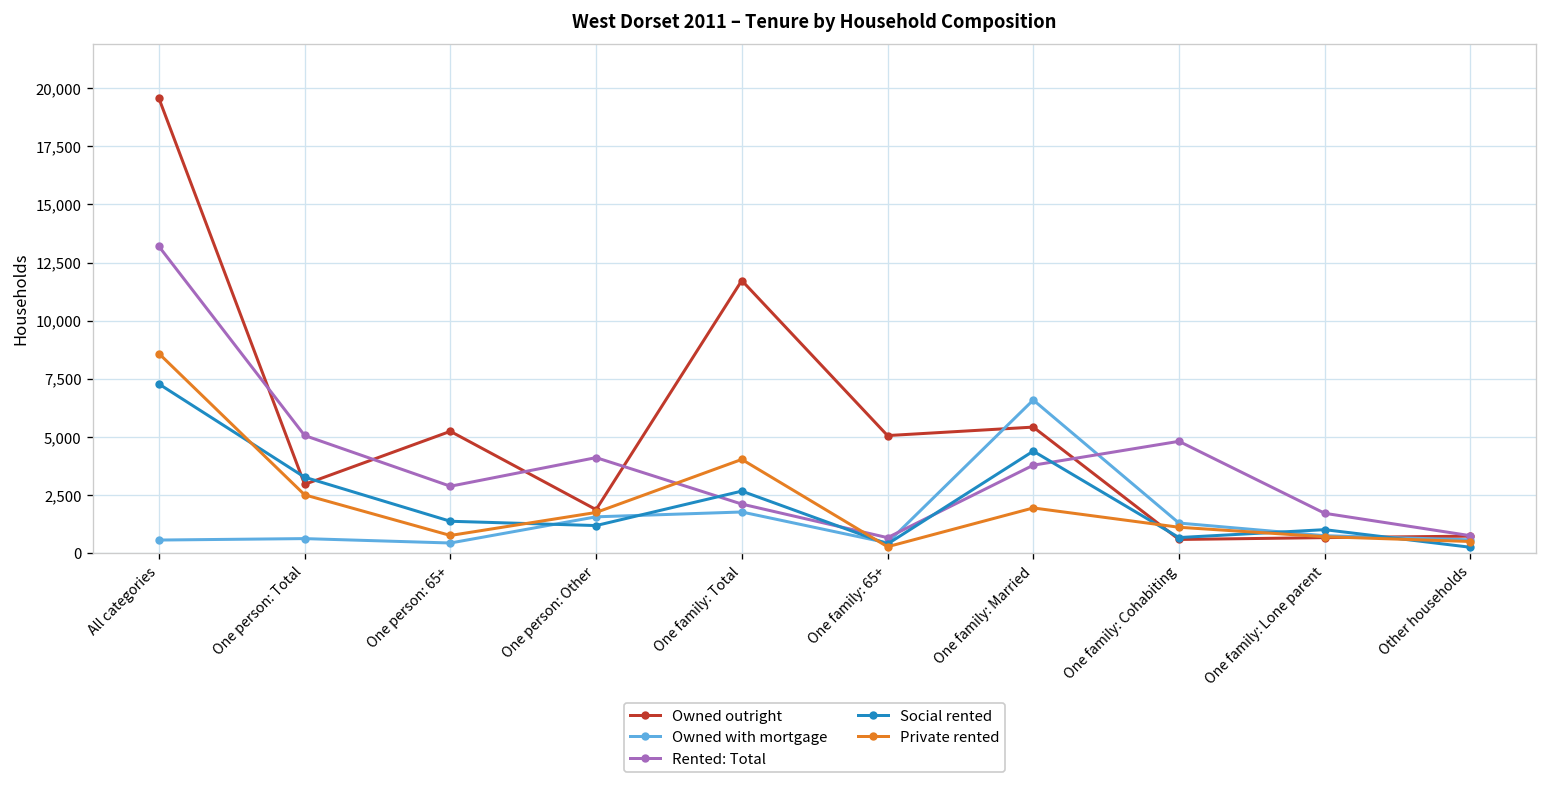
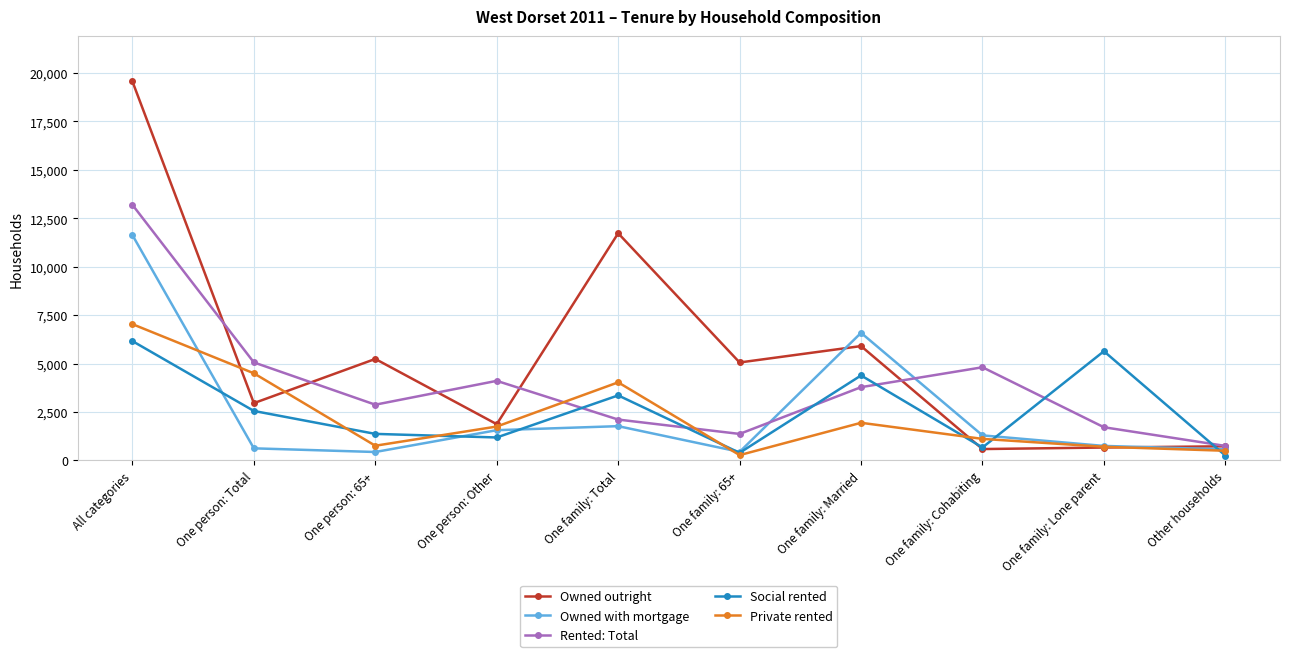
Owned with mortgage, All categories: 600 -> 11,600
Social rented, All categories: 7,300 -> 6,200
Private rented, All categories: 8,600 -> 7,000
Social rented, One person: Total: 3,300 -> 2,600
Private rented, One person: Total: 2,500 -> 4,500
Social rented, One family: Total: 2,700 -> 3,400
Rented: Total, One family: 65+: 700 -> 1,400
Owned outright, One family: Married: 5,400 -> 5,900
Social rented, One family: Lone parent: 1,000 -> 5,600
